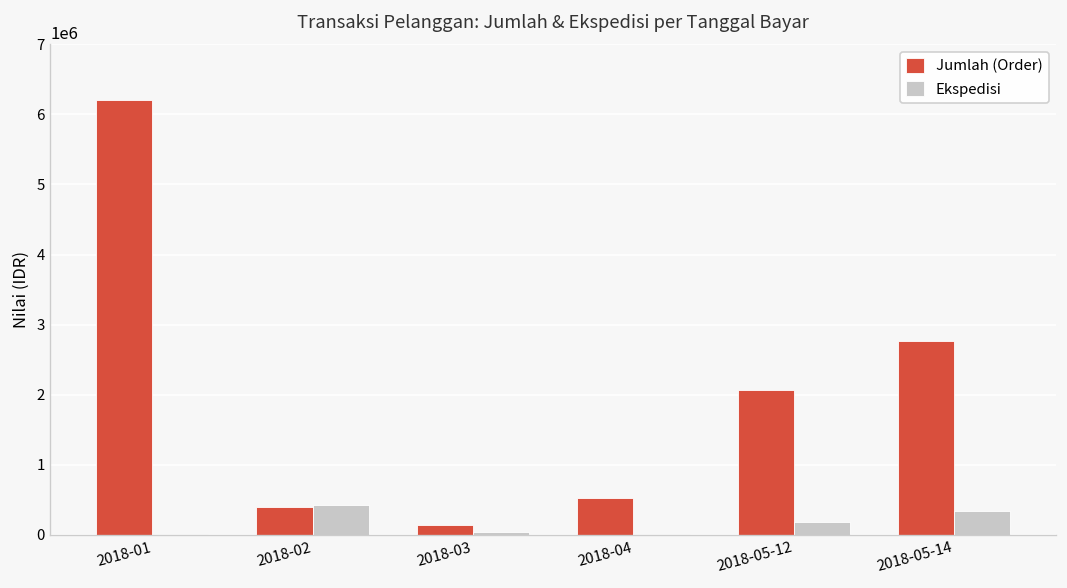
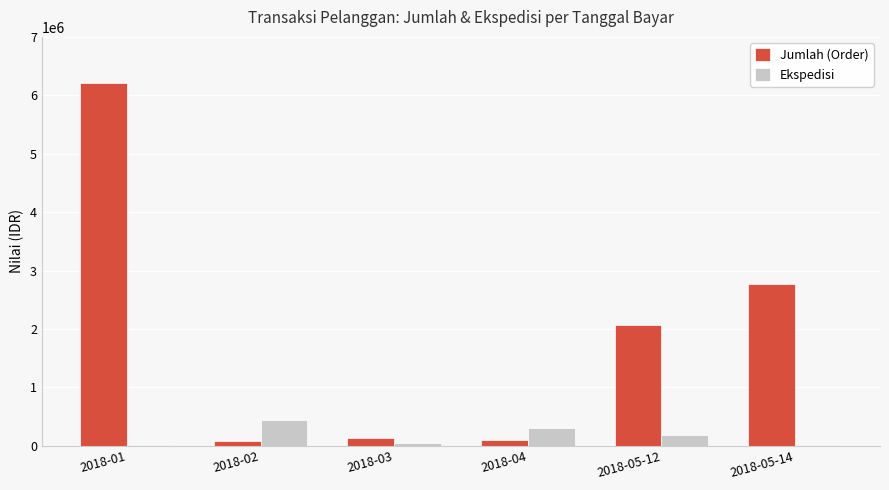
Jumlah (Order), 2018-02: 400000 -> 100000
Jumlah (Order), 2018-04: 500000 -> 100000
Ekspedisi, 2018-04: 0 -> 300000
Ekspedisi, 2018-05-14: 300000 -> 0
